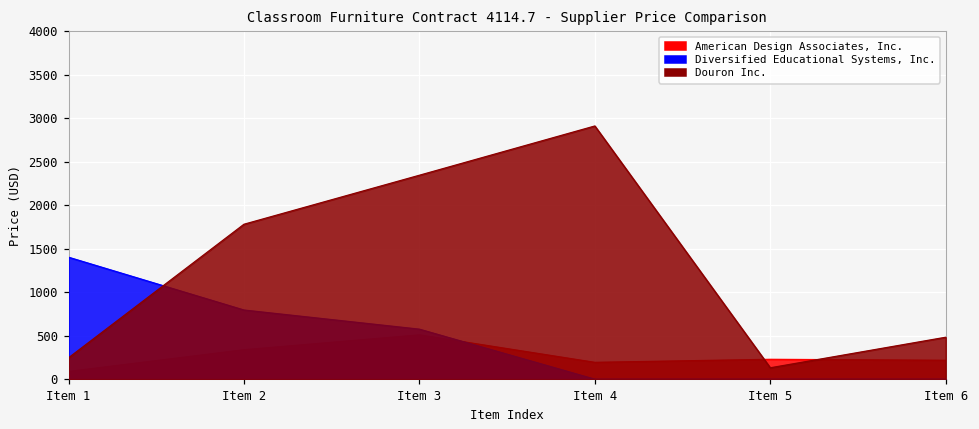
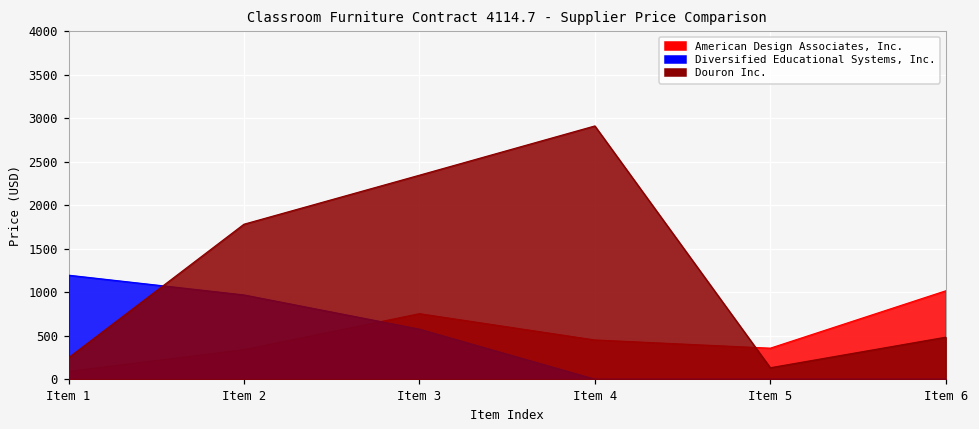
Diversified Educational Systems, Inc., Item 1: 1400 -> 1200
Diversified Educational Systems, Inc., Item 2: 800 -> 1000
American Design Associates, Inc., Item 3: 500 -> 800
American Design Associates, Inc., Item 4: 200 -> 500
American Design Associates, Inc., Item 5: 200 -> 400
American Design Associates, Inc., Item 6: 200 -> 1000
